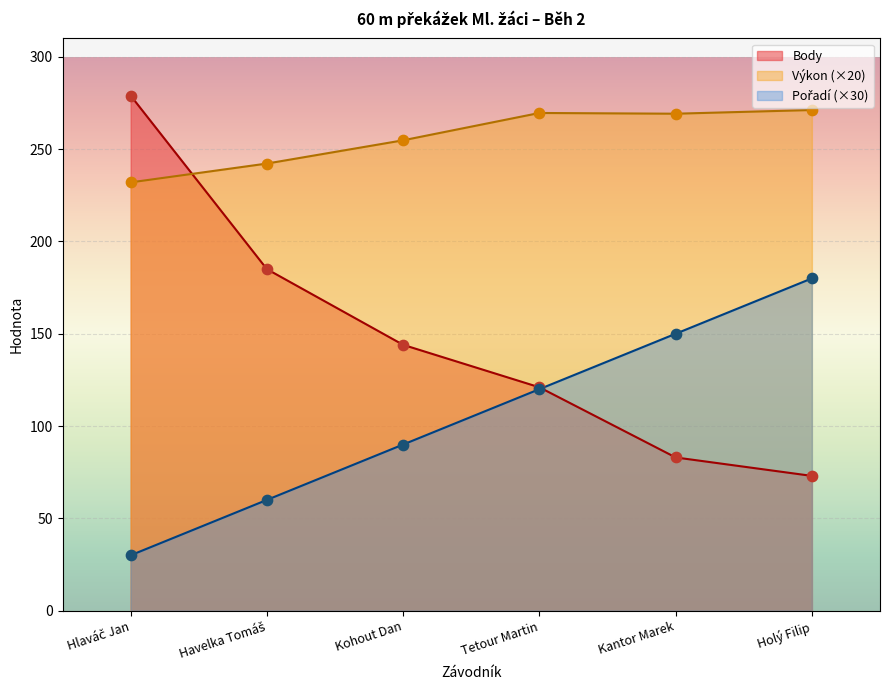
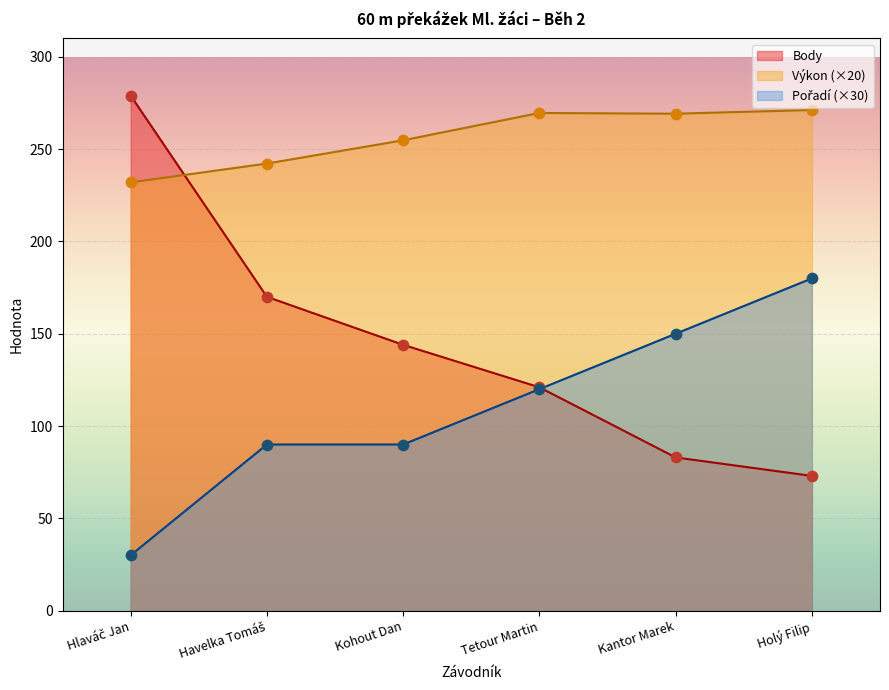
Body, Havelka Tomáš: 185 -> 170
Pořadí (×30), Havelka Tomáš: 60 -> 90
